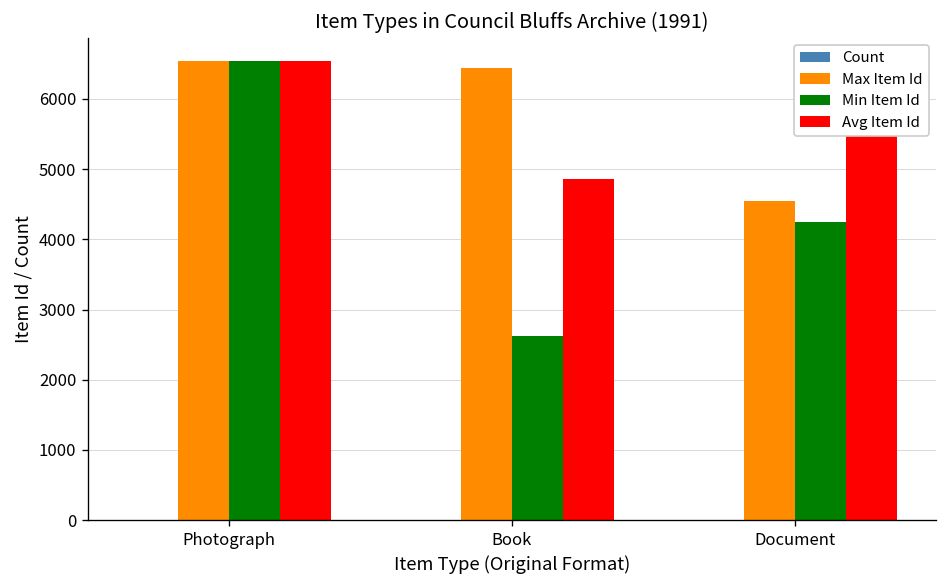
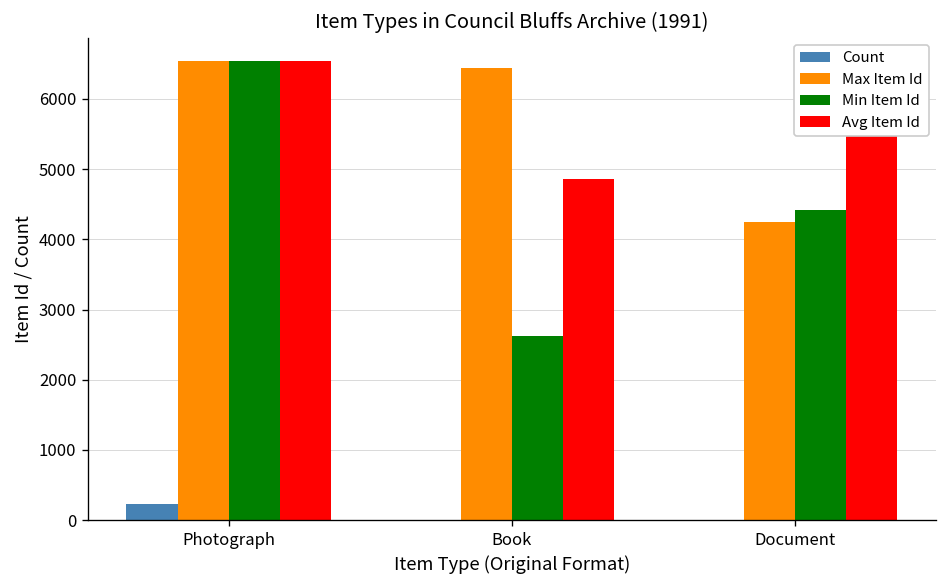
Count, Photograph: 0 -> 200
Max Item Id, Document: 4500 -> 4300
Min Item Id, Document: 4300 -> 4400
